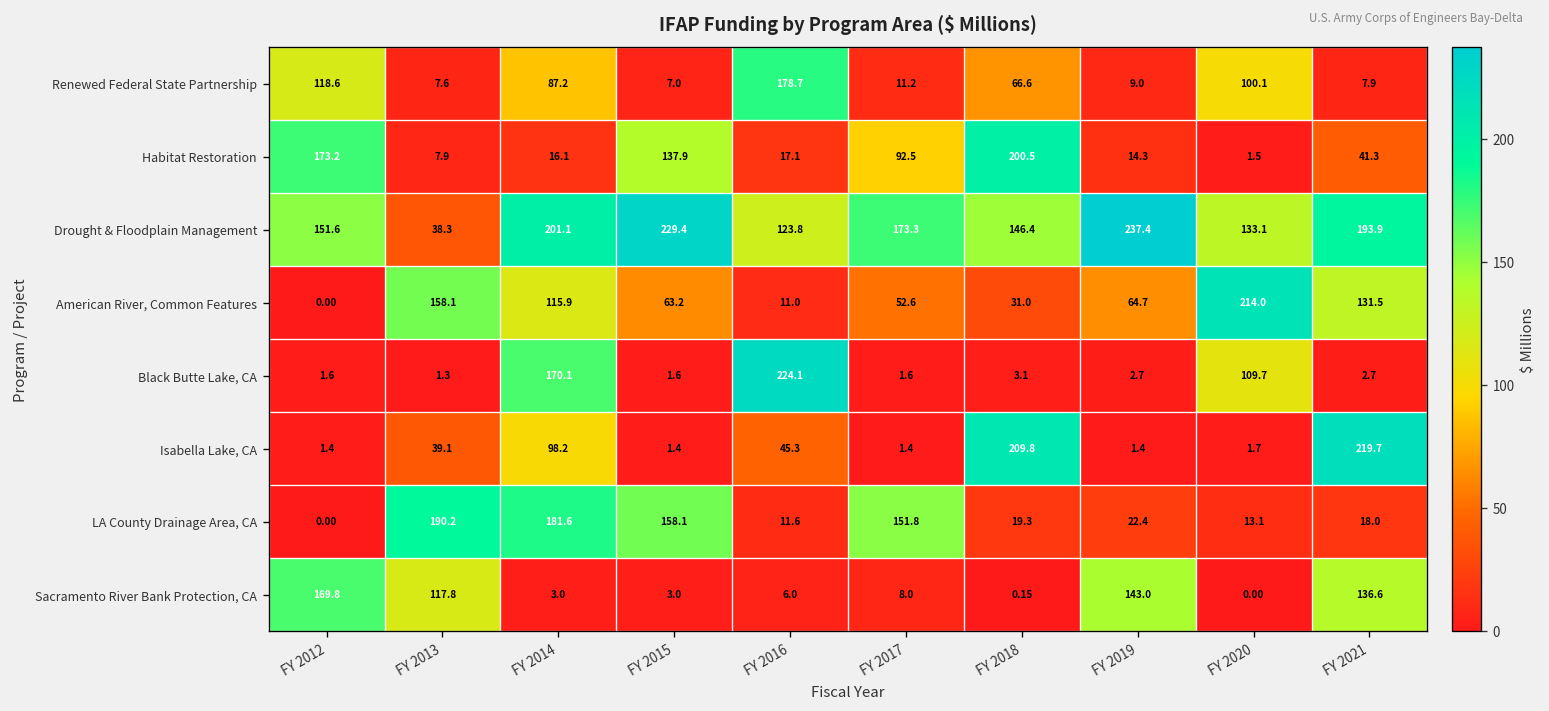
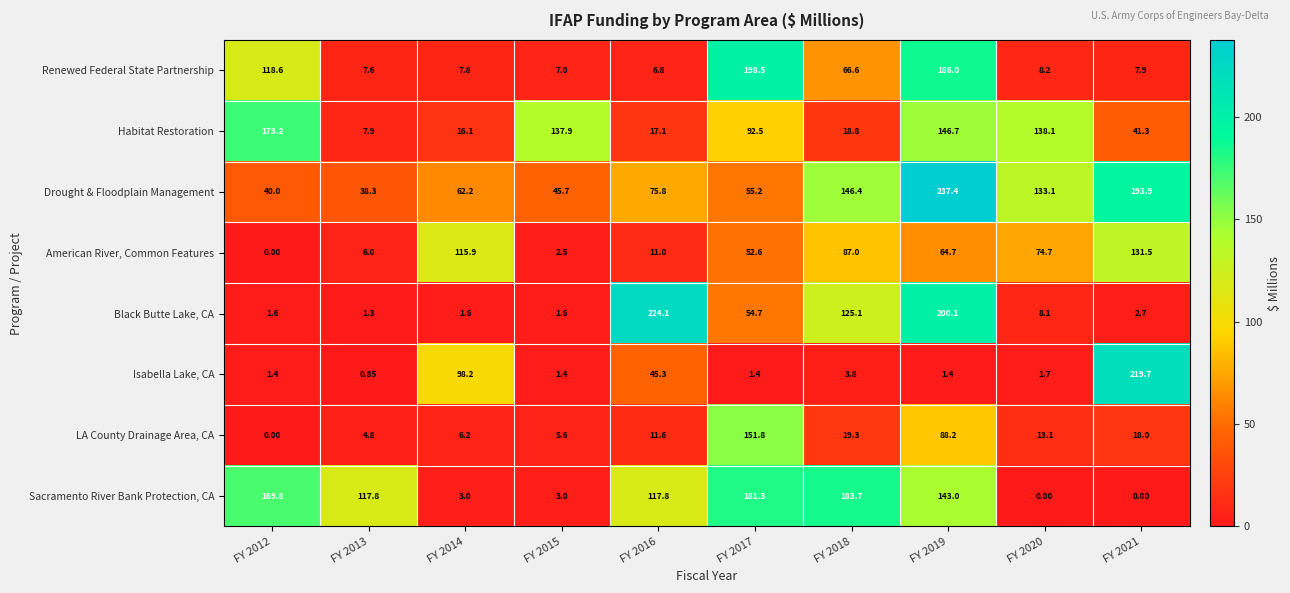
Renewed Federal State Partnership, FY 2014: 87.2 -> 7.8
Renewed Federal State Partnership, FY 2016: 178.7 -> 6.8
Renewed Federal State Partnership, FY 2017: 11.2 -> 198.5
Renewed Federal State Partnership, FY 2019: 9.0 -> 186.0
Renewed Federal State Partnership, FY 2020: 100.1 -> 8.2
Habitat Restoration, FY 2018: 200.5 -> 18.8
Habitat Restoration, FY 2019: 14.3 -> 146.7
Habitat Restoration, FY 2020: 1.5 -> 138.1
Drought & Floodplain Management, FY 2012: 151.6 -> 40.0
Drought & Floodplain Management, FY 2014: 201.1 -> 62.2
Drought & Floodplain Management, FY 2015: 229.4 -> 45.7
Drought & Floodplain Management, FY 2016: 123.8 -> 75.8
Drought & Floodplain Management, FY 2017: 173.3 -> 55.2
American River, Common Features, FY 2013: 158.1 -> 6.0
American River, Common Features, FY 2015: 63.2 -> 2.5
American River, Common Features, FY 2018: 31.0 -> 87.0
American River, Common Features, FY 2020: 214.0 -> 74.7
Black Butte Lake, CA, FY 2014: 170.1 -> 1.6
Black Butte Lake, CA, FY 2017: 1.6 -> 54.7
Black Butte Lake, CA, FY 2018: 3.1 -> 125.1
Black Butte Lake, CA, FY 2019: 2.7 -> 200.1
Black Butte Lake, CA, FY 2020: 109.7 -> 8.1
Isabella Lake, CA, FY 2013: 39.1 -> 0.85
Isabella Lake, CA, FY 2018: 209.8 -> 3.8
LA County Drainage Area, CA, FY 2013: 190.2 -> 4.8
LA County Drainage Area, CA, FY 2014: 181.6 -> 6.2
LA County Drainage Area, CA, FY 2015: 158.1 -> 5.6
LA County Drainage Area, CA, FY 2019: 22.4 -> 88.2
Sacramento River Bank Protection, CA, FY 2016: 6.0 -> 117.8
Sacramento River Bank Protection, CA, FY 2017: 8.0 -> 181.3
Sacramento River Bank Protection, CA, FY 2018: 0.15 -> 183.7
Sacramento River Bank Protection, CA, FY 2021: 136.6 -> 0.00
